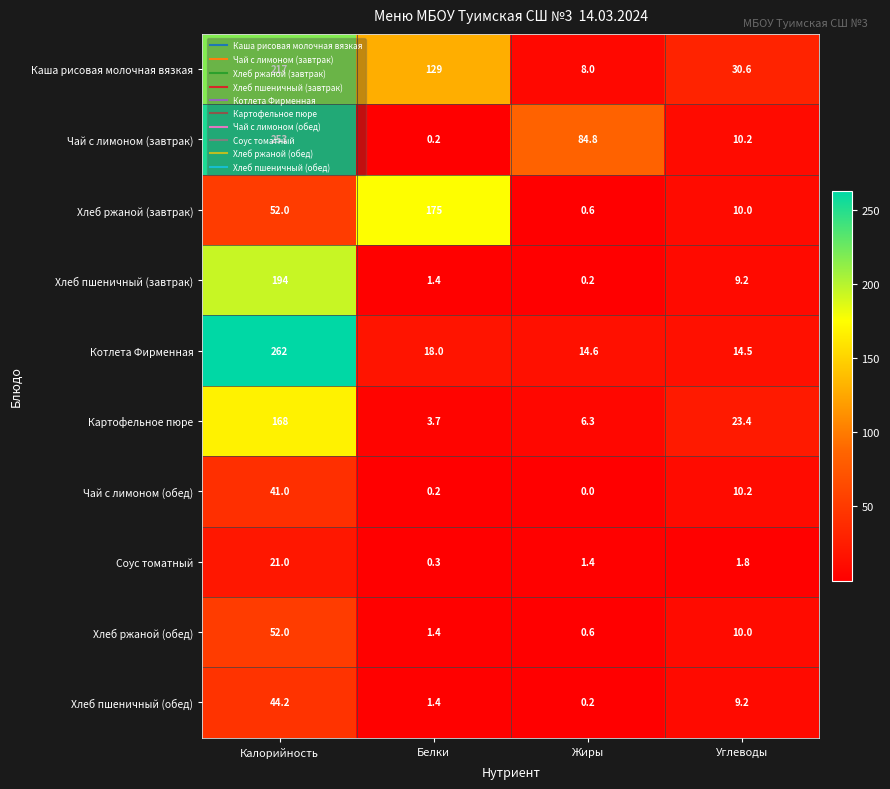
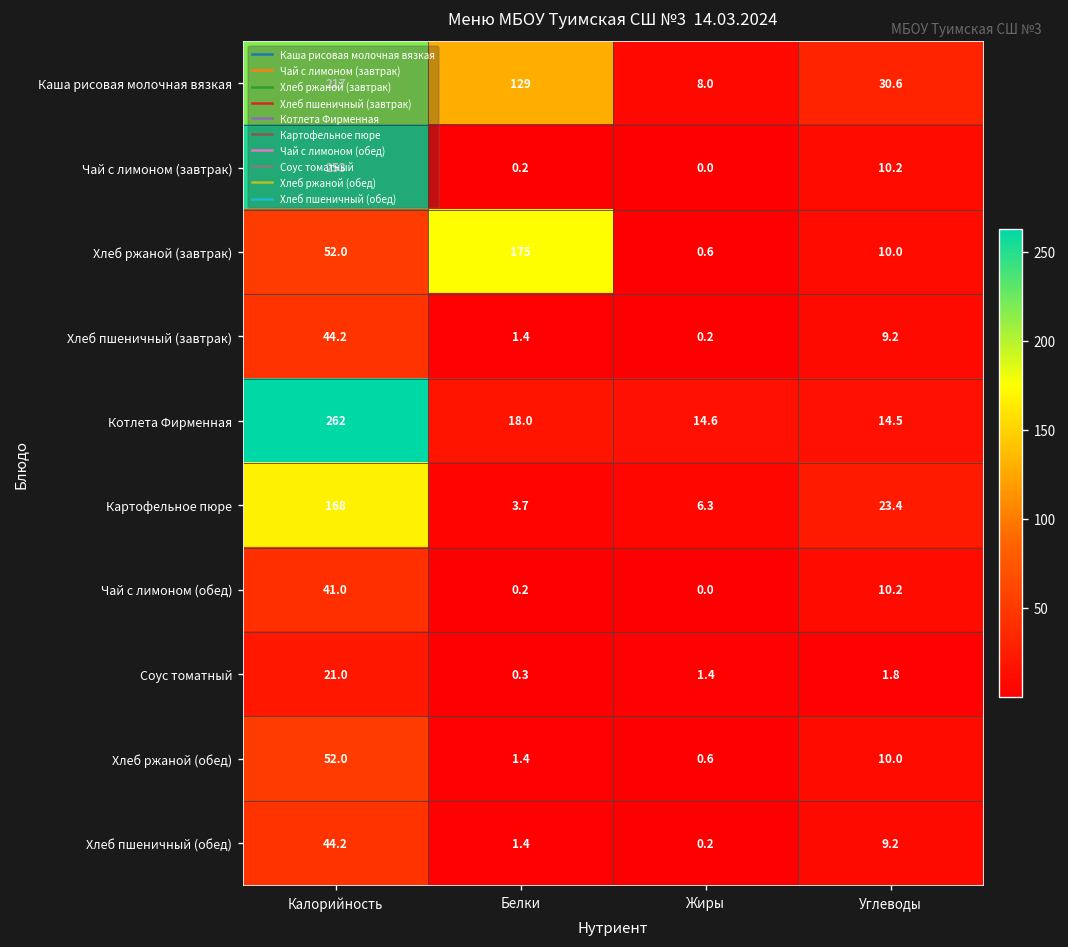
Чай с лимоном (завтрак), Жиры: 84.8 -> 0.0
Хлеб пшеничный (завтрак), Калорийность: 194 -> 44.2
